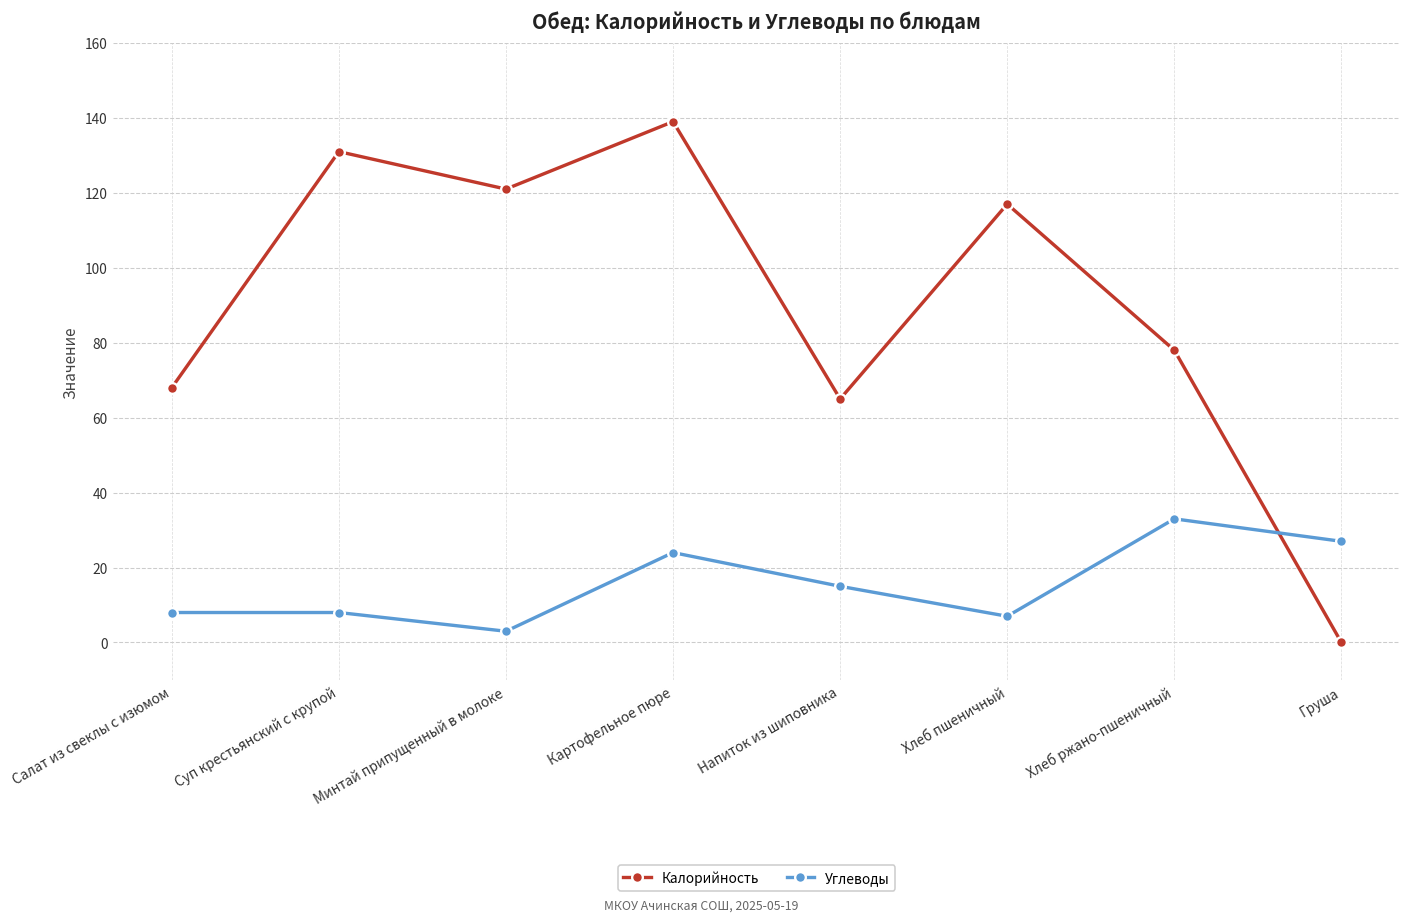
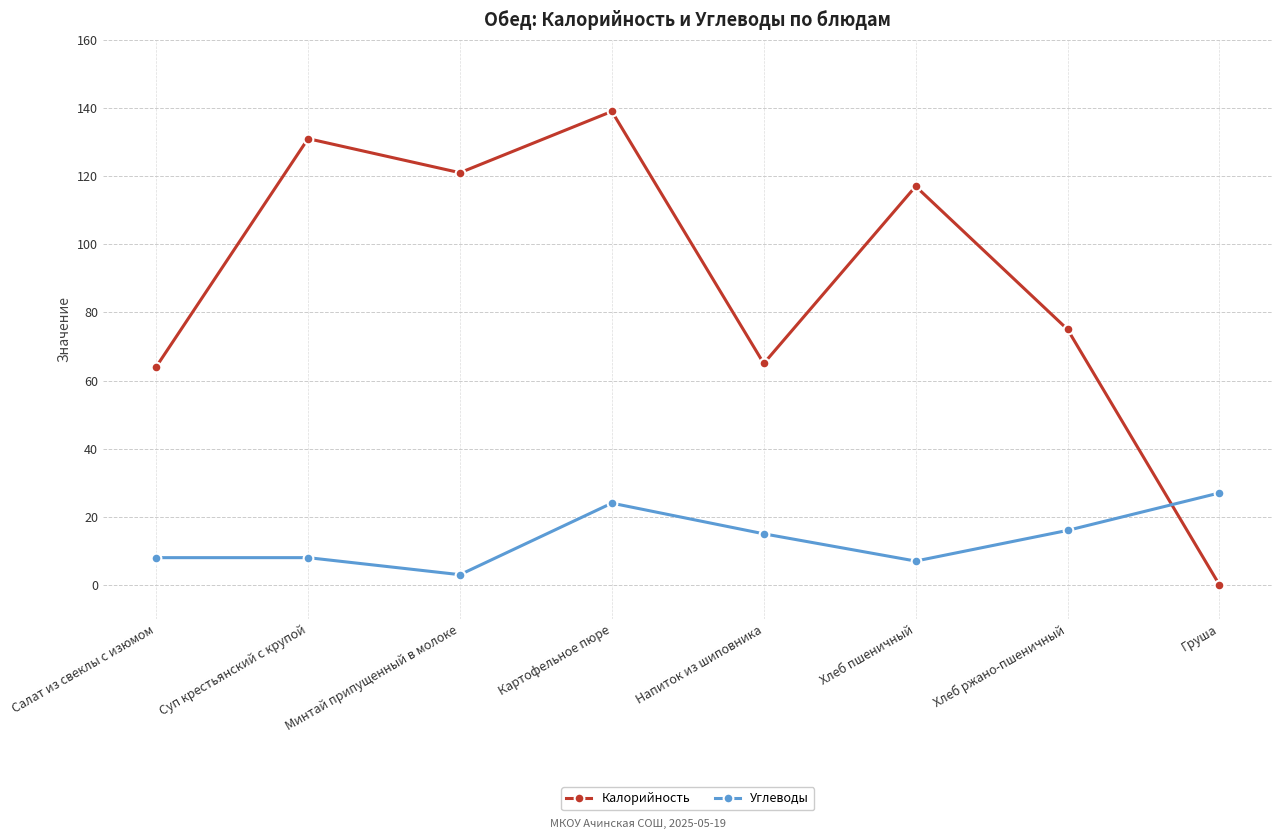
Калорийность, Салат из свеклы с изюмом: 68 -> 64
Калорийность, Хлеб ржано-пшеничный: 78 -> 75
Углеводы, Хлеб ржано-пшеничный: 33 -> 16
